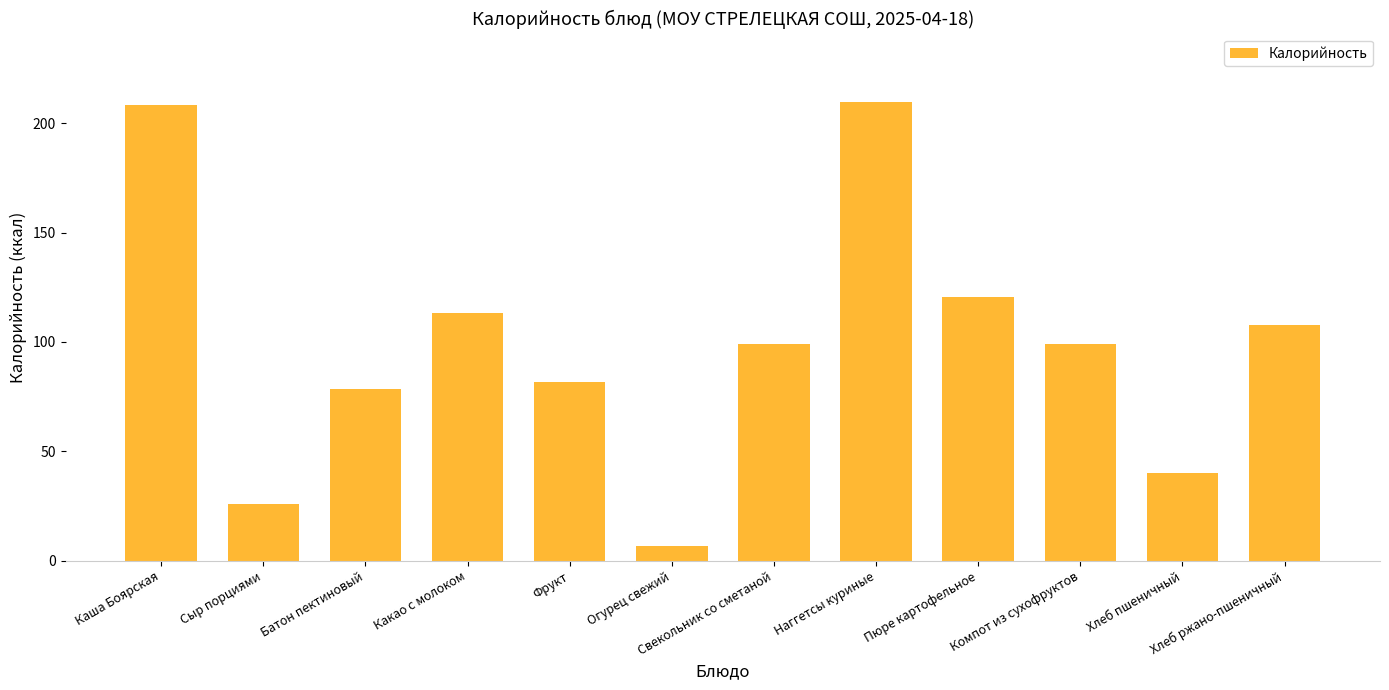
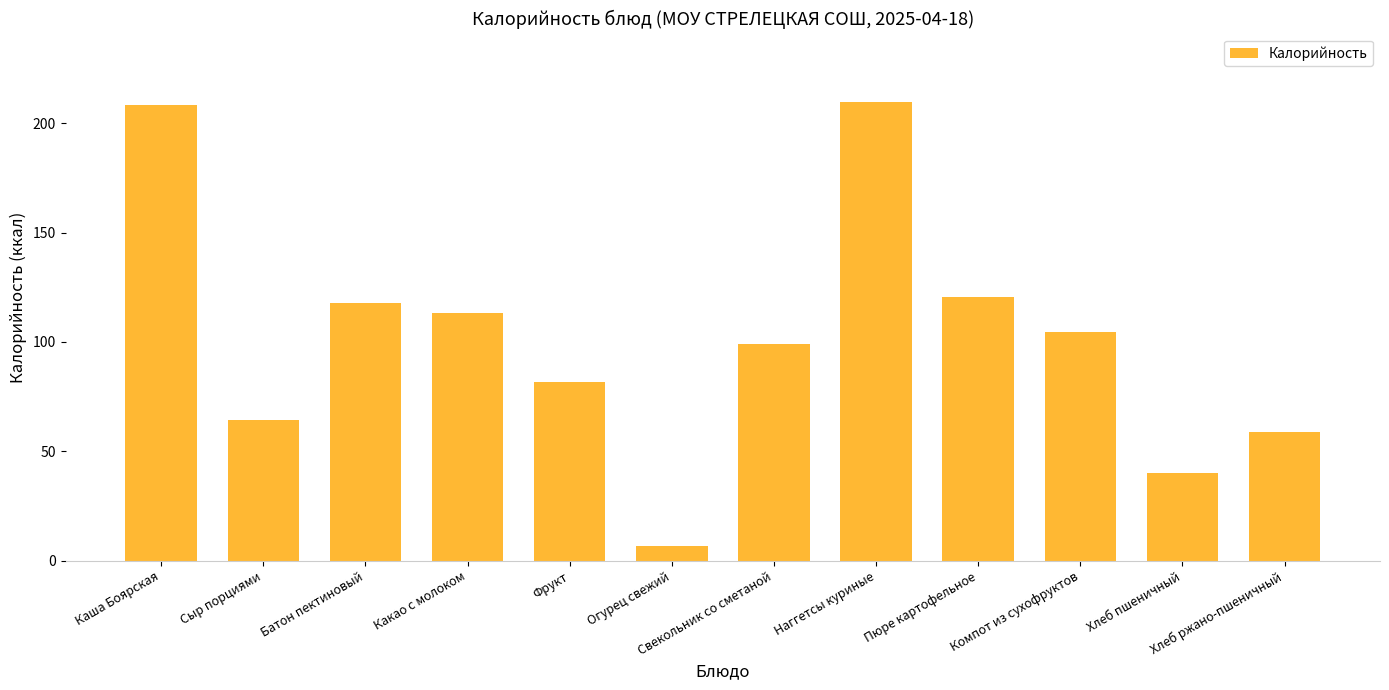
Сыр порциями: 26 -> 64
Батон пектиновый: 79 -> 118
Компот из сухофруктов: 99 -> 104
Хлеб ржано-пшеничный: 108 -> 59
